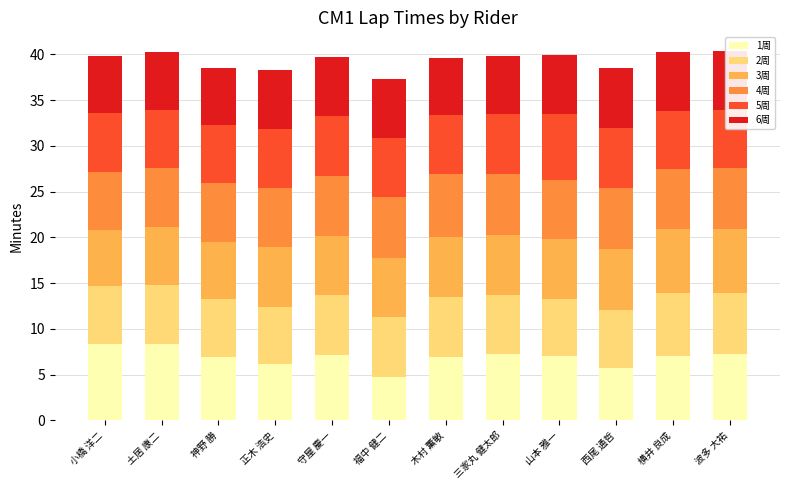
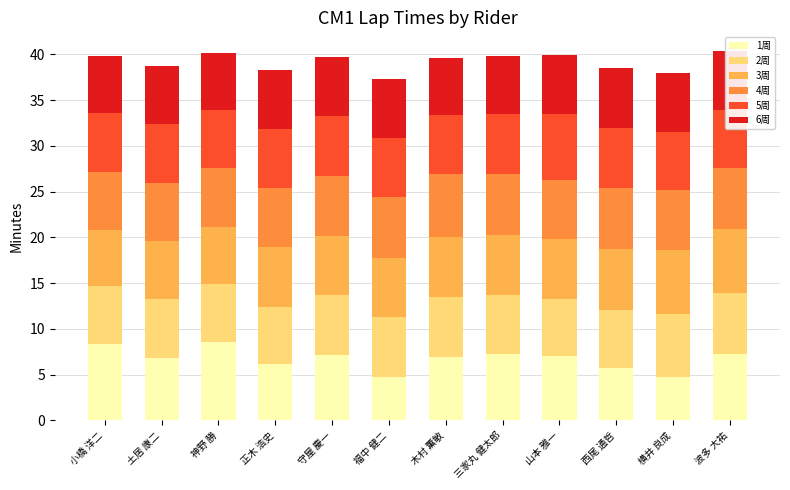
1周, 土居 康二: 8 -> 7
1周, 神野 勝: 7 -> 9
1周, 横井 良成: 7 -> 5
